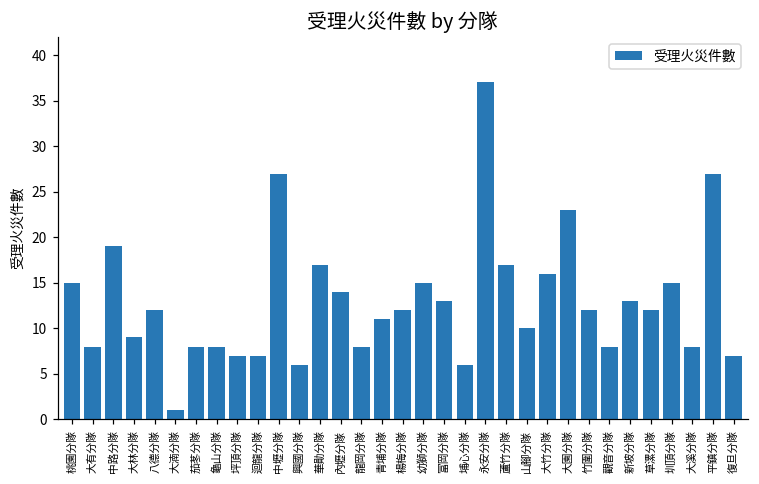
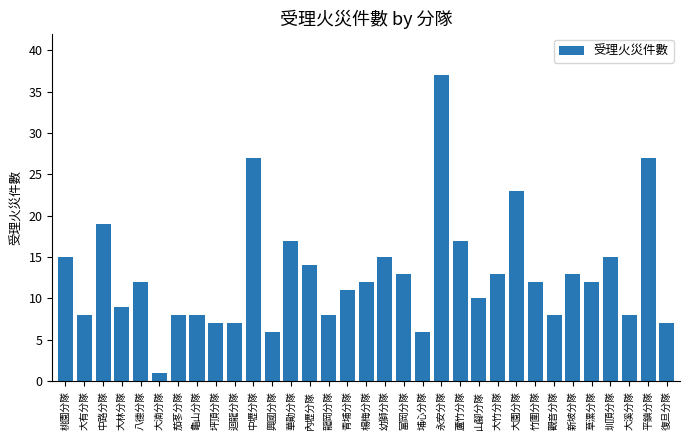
大竹分隊: 16 -> 13
